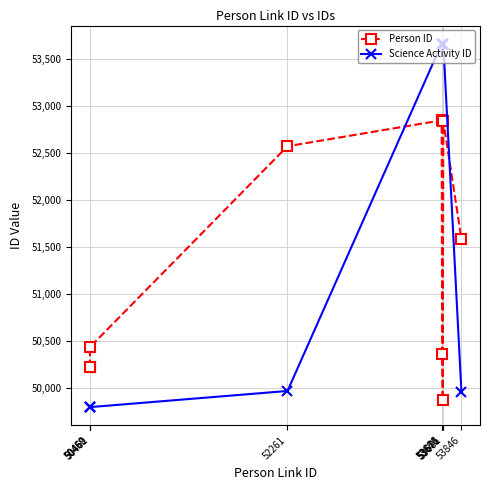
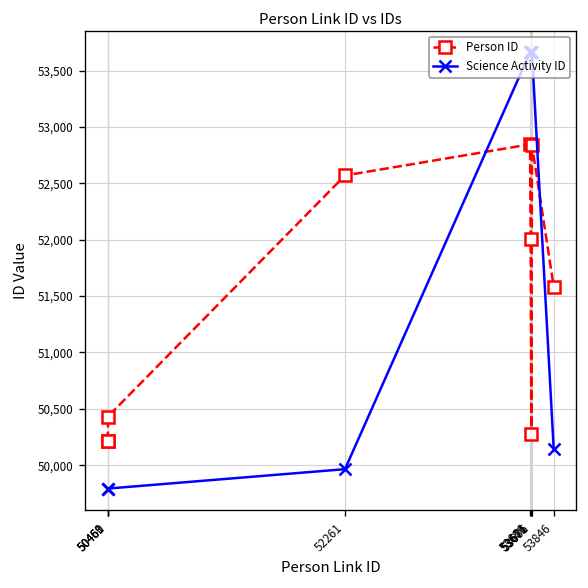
Person ID, 53671: 50,400 -> 52,000
Person ID, 53676: 49,900 -> 50,300
Science Activity ID, 53846: 50,000 -> 50,100
